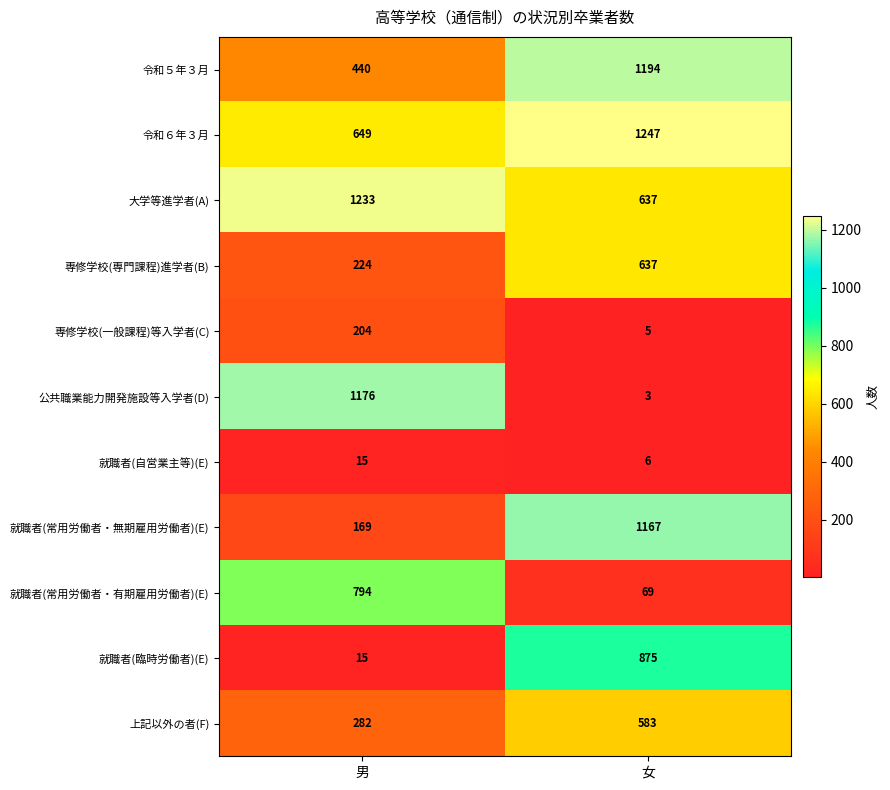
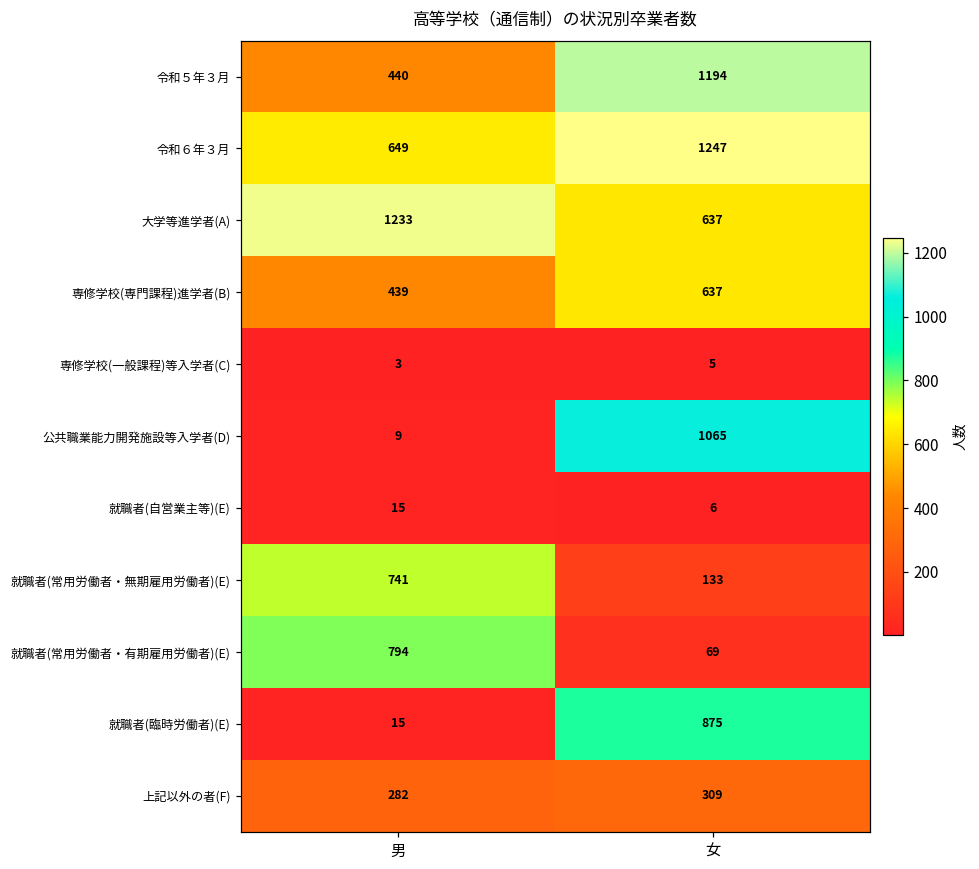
専修学校(専門課程)進学者(B), 男: 224 -> 439
専修学校(一般課程)等入学者(C), 男: 204 -> 3
公共職業能力開発施設等入学者(D), 男: 1176 -> 9
公共職業能力開発施設等入学者(D), 女: 3 -> 1065
就職者(常用労働者・無期雇用労働者)(E), 男: 169 -> 741
就職者(常用労働者・無期雇用労働者)(E), 女: 1167 -> 133
上記以外の者(F), 女: 583 -> 309
